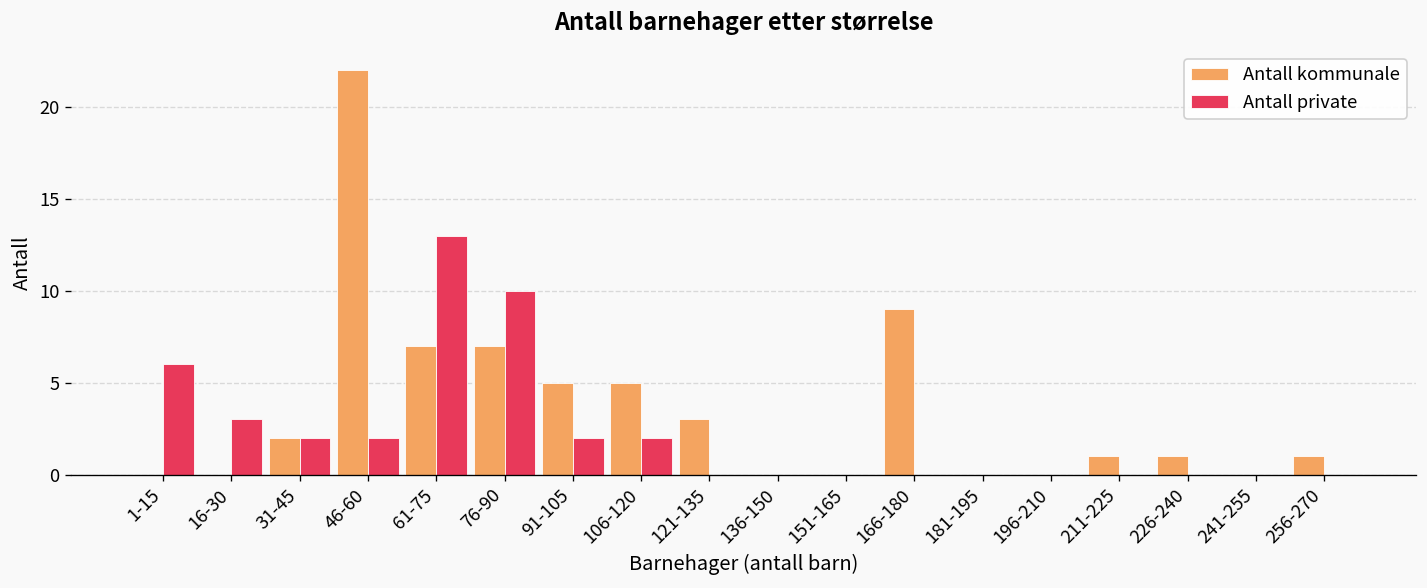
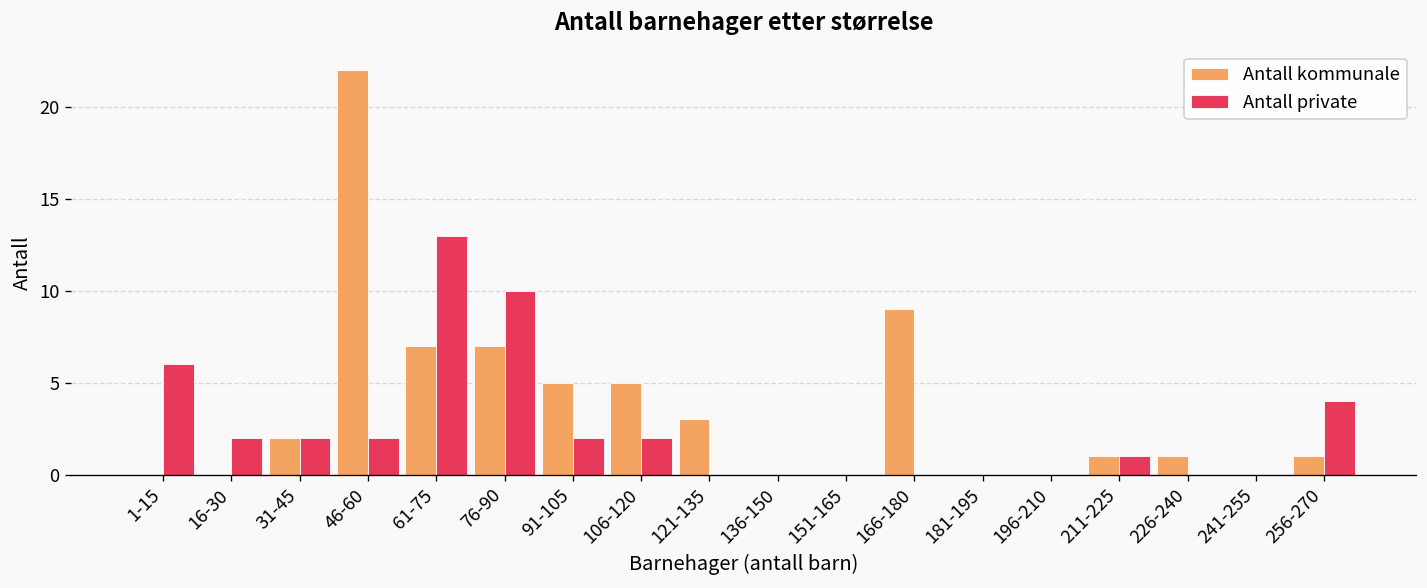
Antall private, 16-30: 3 -> 2
Antall private, 211-225: 0 -> 1
Antall private, 256-270: 0 -> 4
